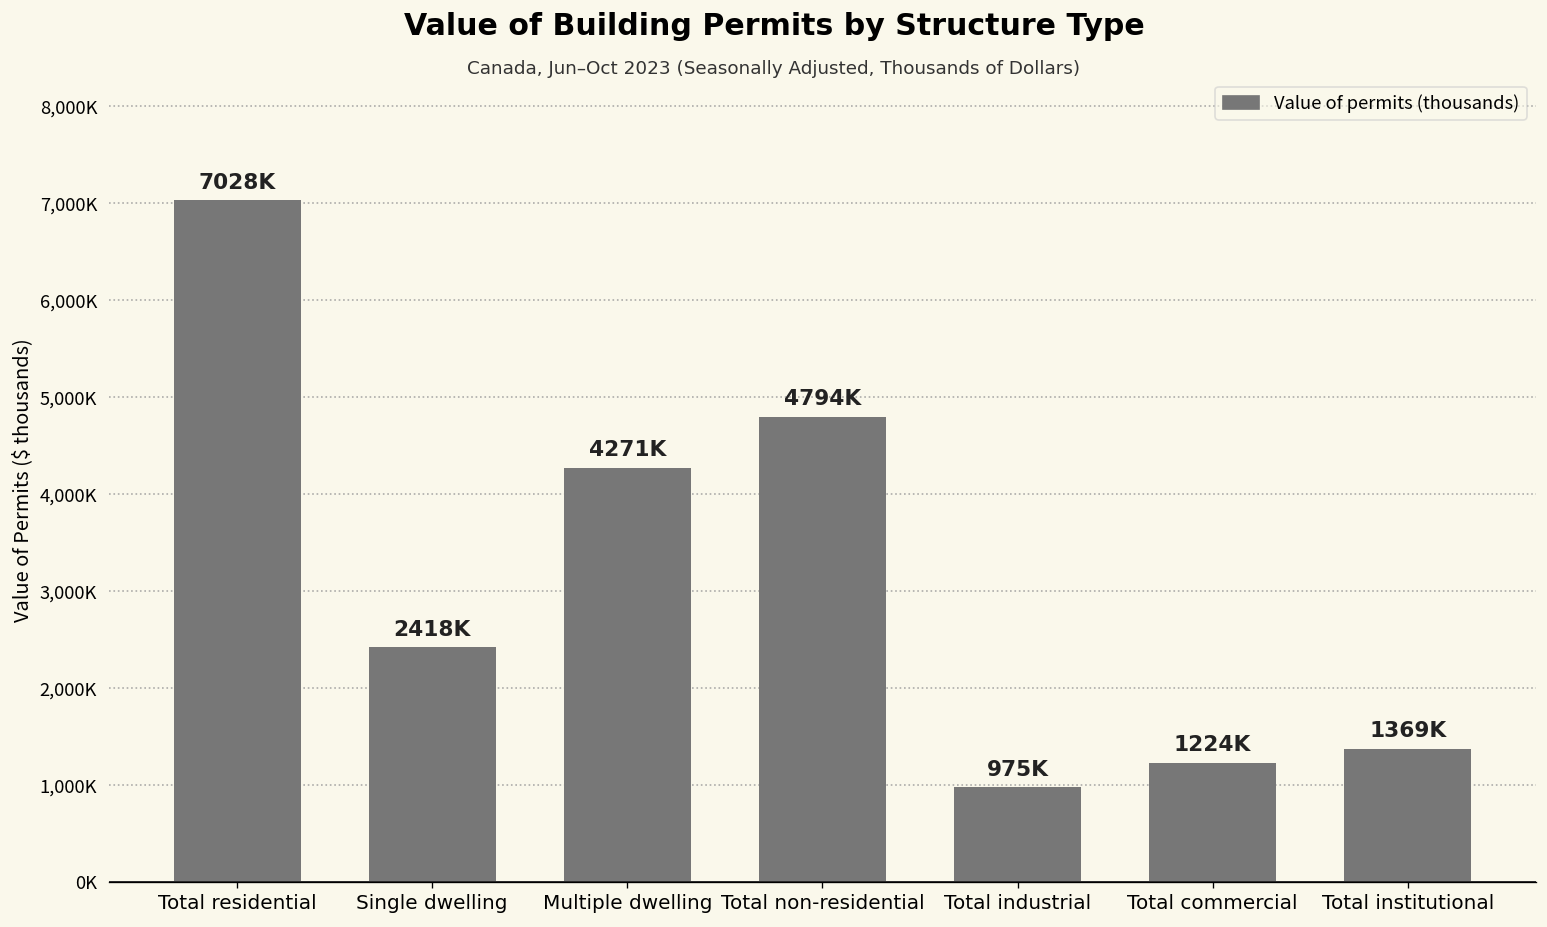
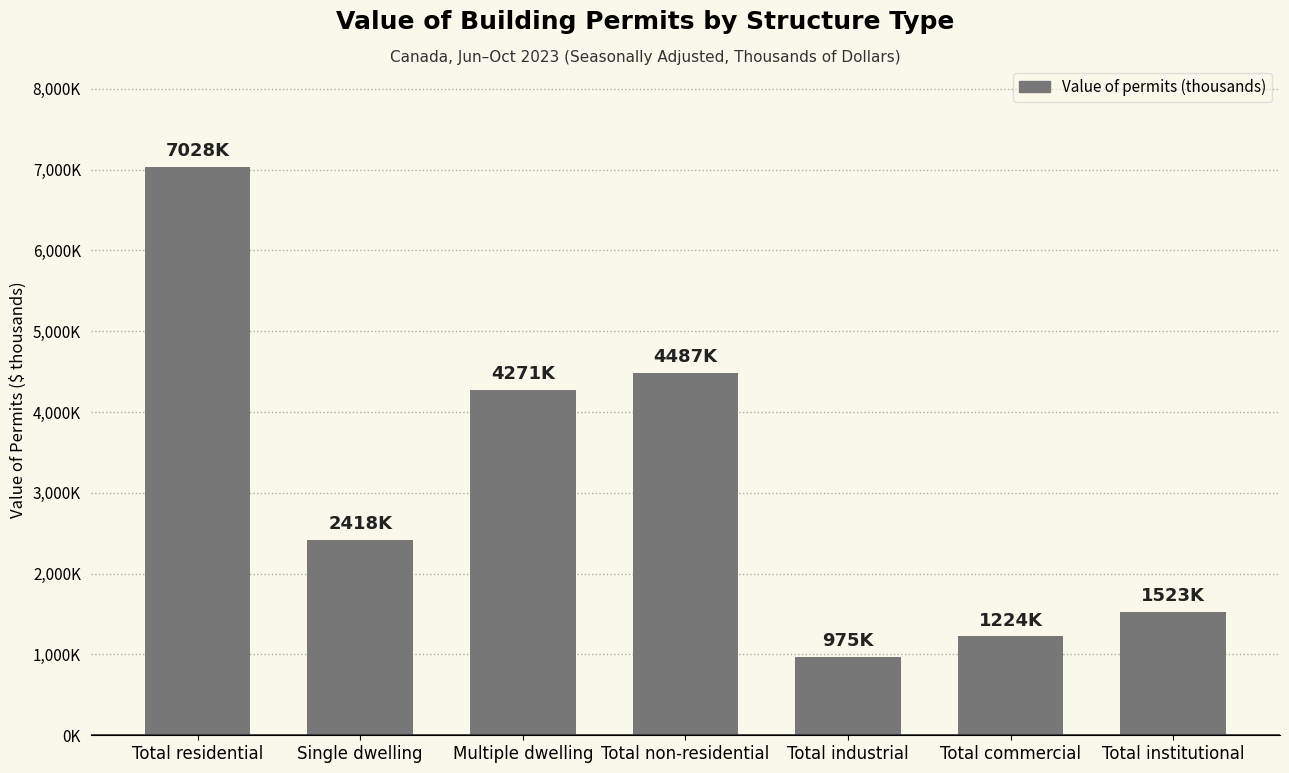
Total non-residential: 4794K -> 4487K
Total institutional: 1369K -> 1523K
